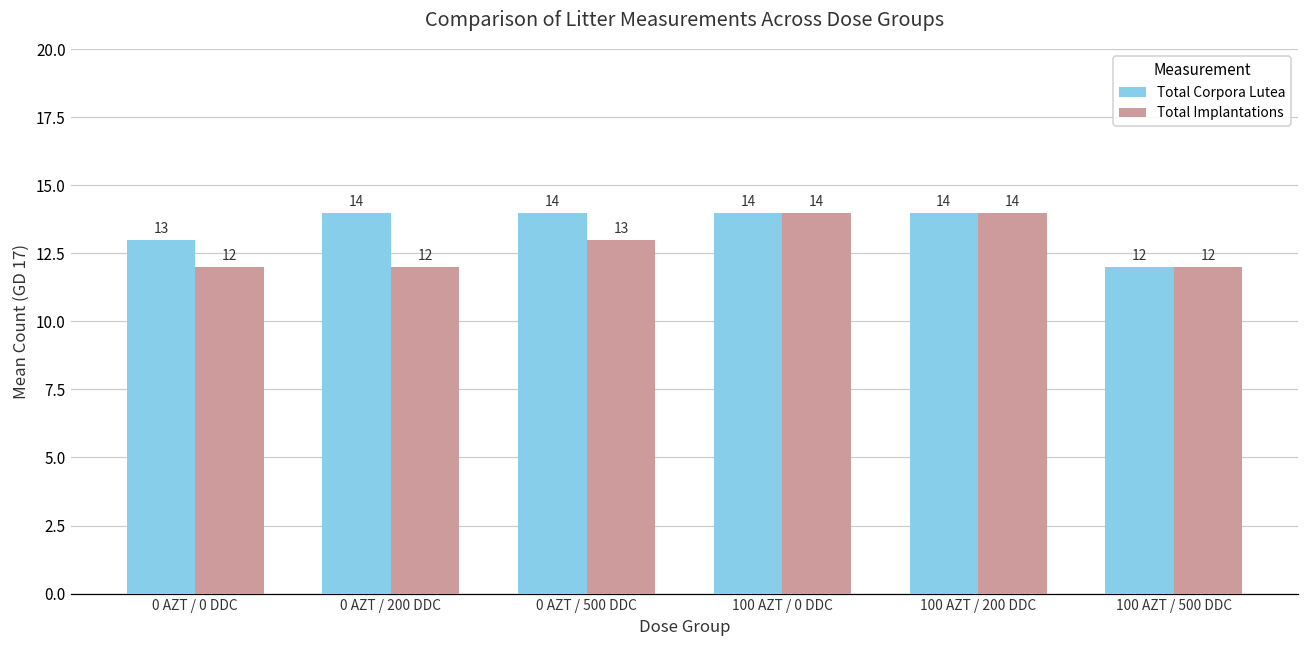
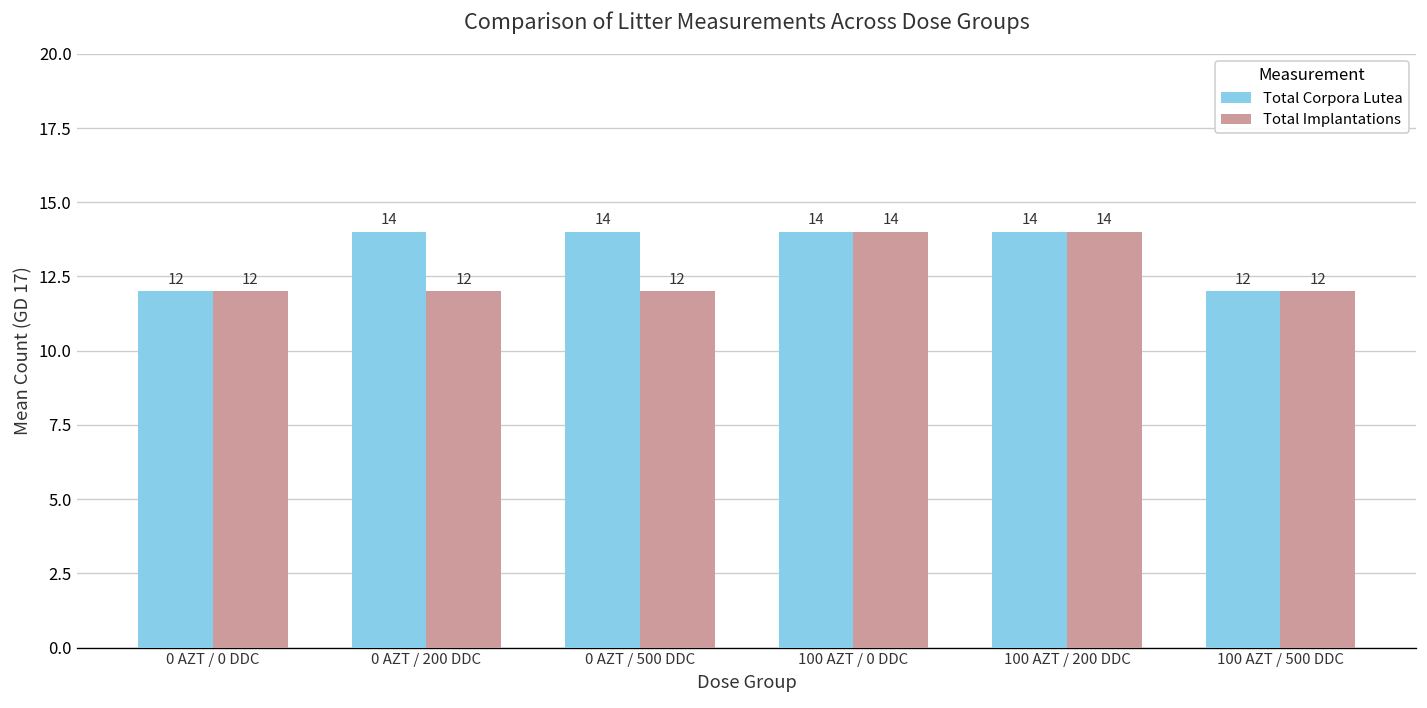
Total Corpora Lutea, 0 AZT / 0 DDC: 13 -> 12
Total Implantations, 0 AZT / 500 DDC: 13 -> 12
